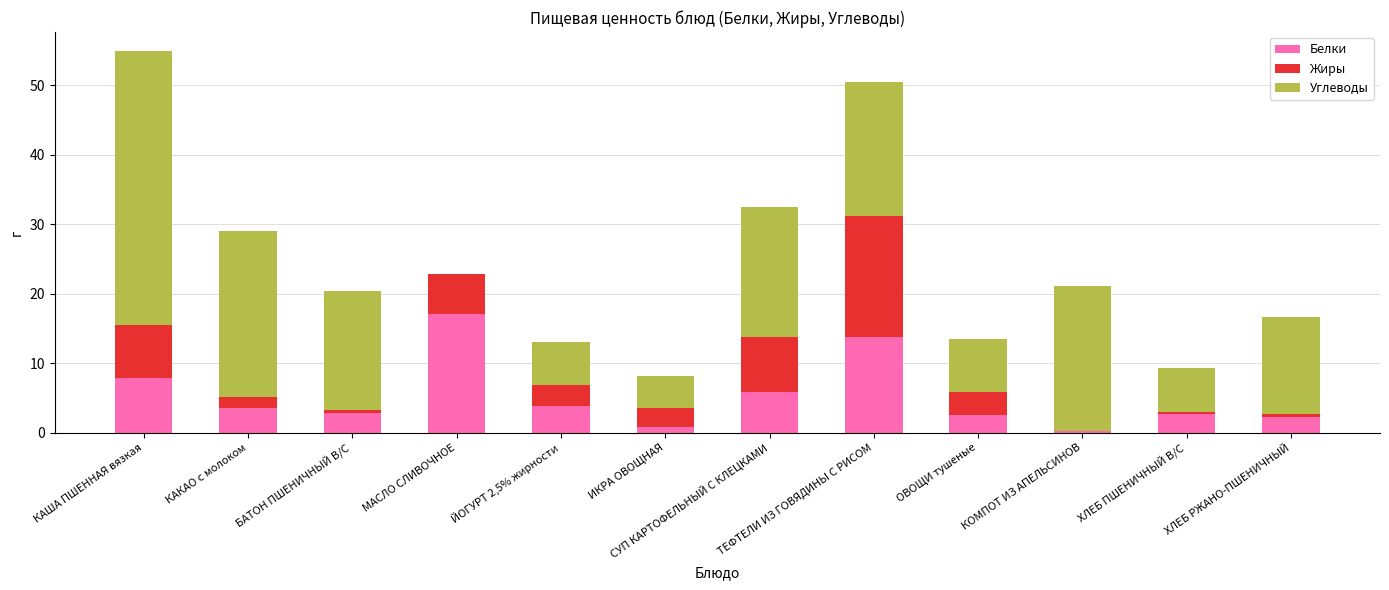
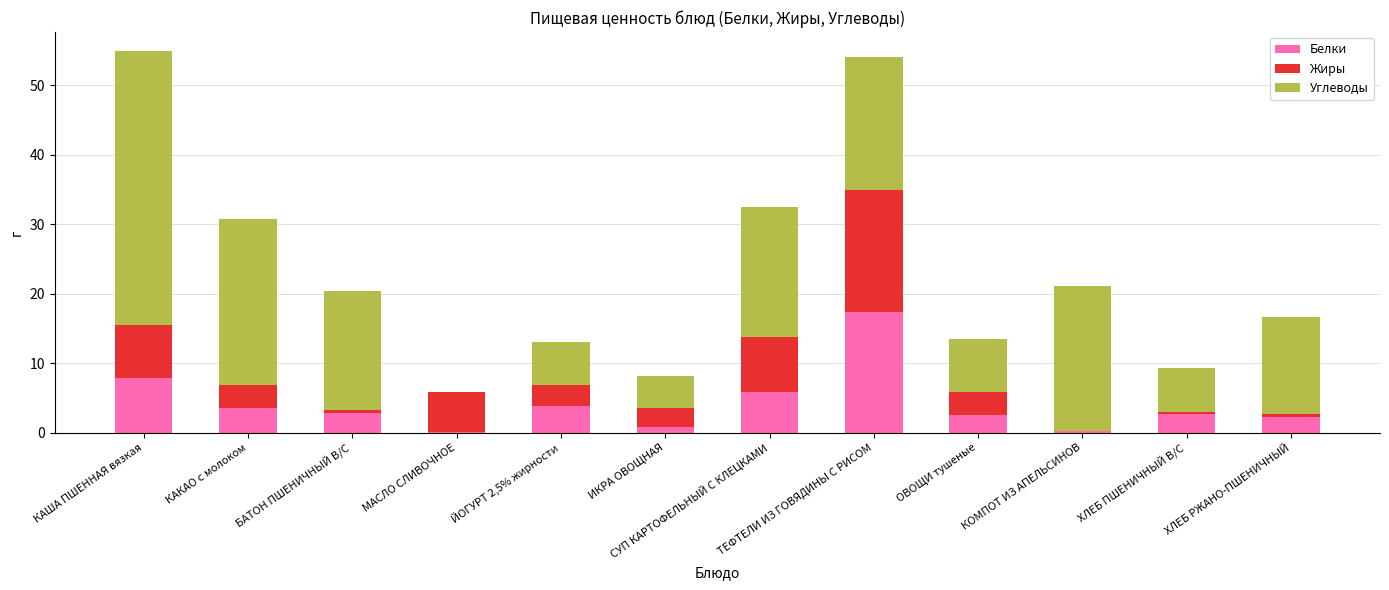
Жиры, КАКАО с молоком: 2 -> 3
Белки, МАСЛО СЛИВОЧНОЕ: 17 -> 0
Белки, ТЕФТЕЛИ ИЗ ГОВЯДИНЫ С РИСОМ: 14 -> 17
